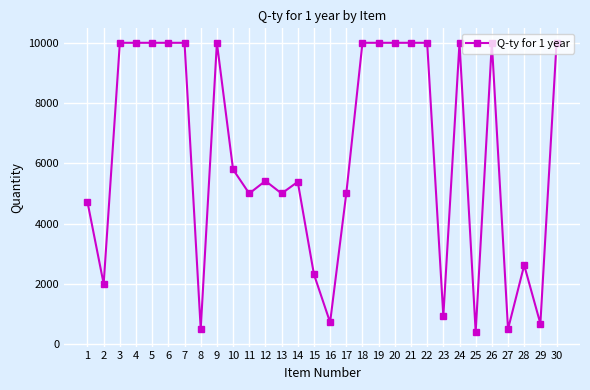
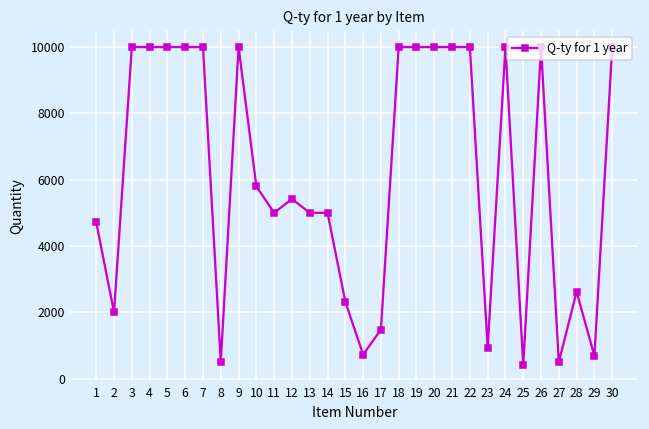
14: 5400 -> 5000
17: 5000 -> 1500
